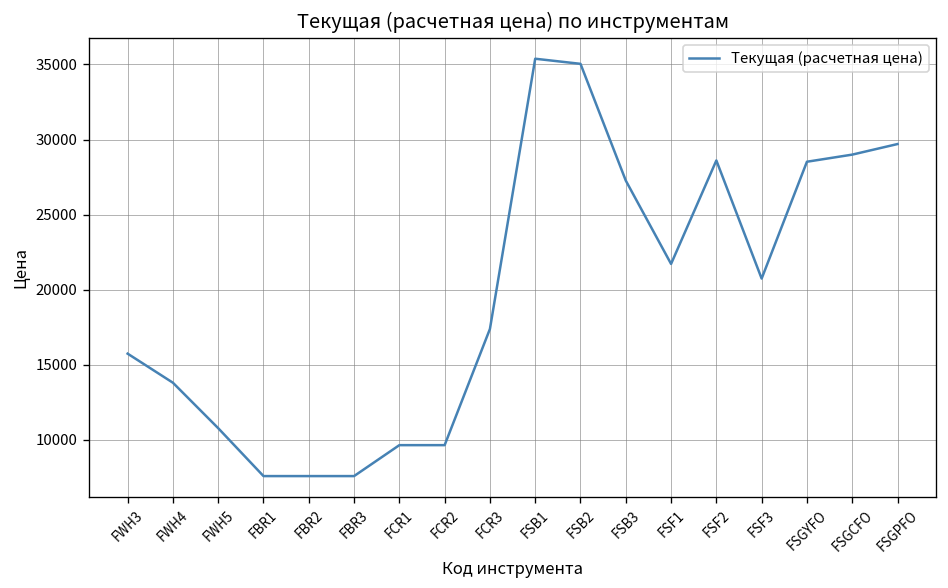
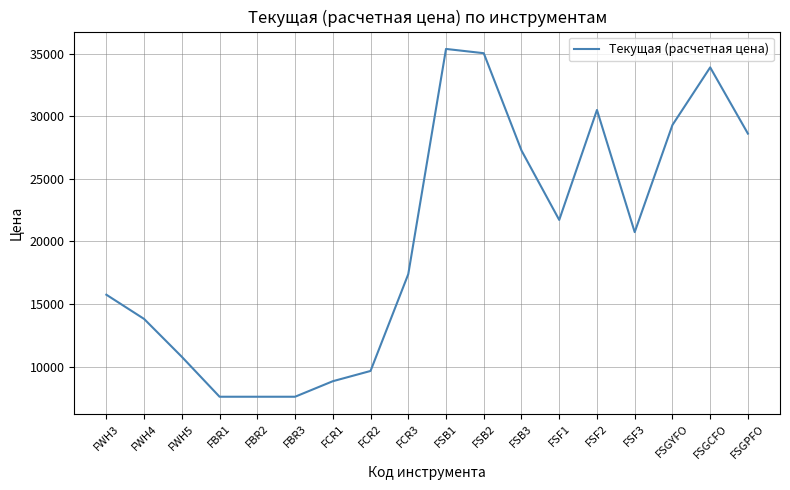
FCR1: 9700 -> 8800
FSF2: 28600 -> 30500
FSGYFO: 28500 -> 29300
FSGCFO: 29000 -> 33900
FSGPFO: 29700 -> 28600
